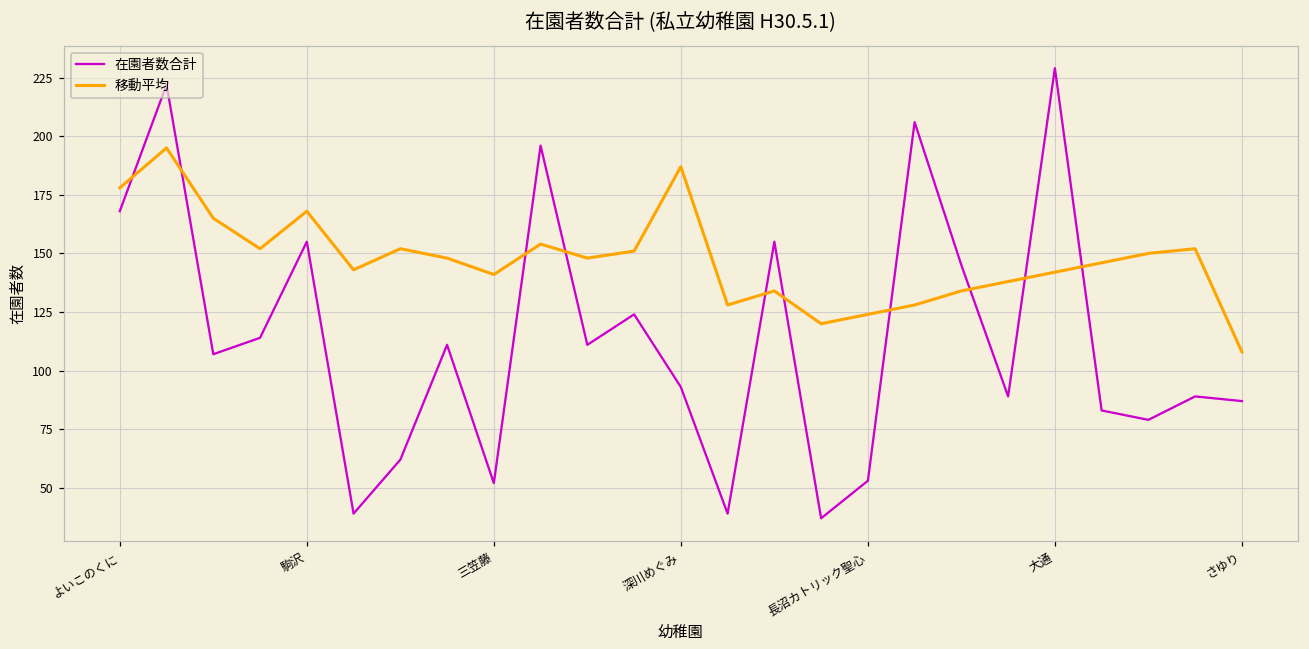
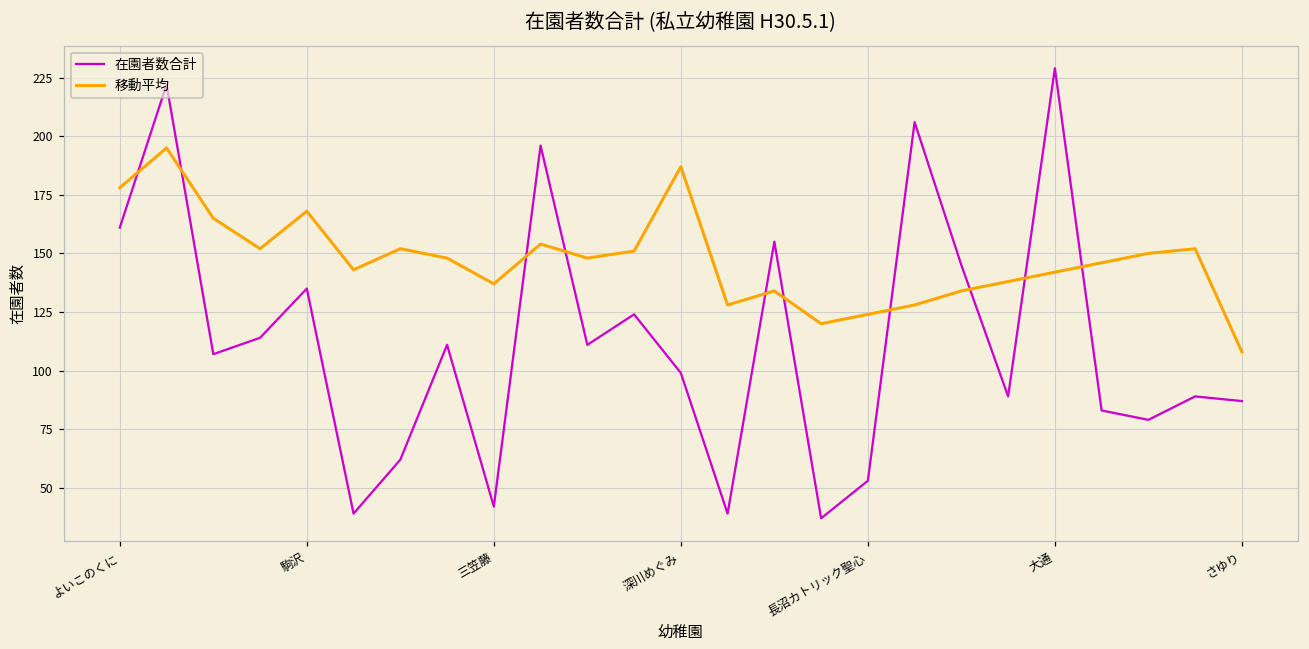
在園者数合計, よいこのくに: 168 -> 161
在園者数合計, 駒沢: 155 -> 135
在園者数合計, 三笠藤: 52 -> 42
移動平均, 三笠藤: 141 -> 137
在園者数合計, 深川めぐみ: 93 -> 99
